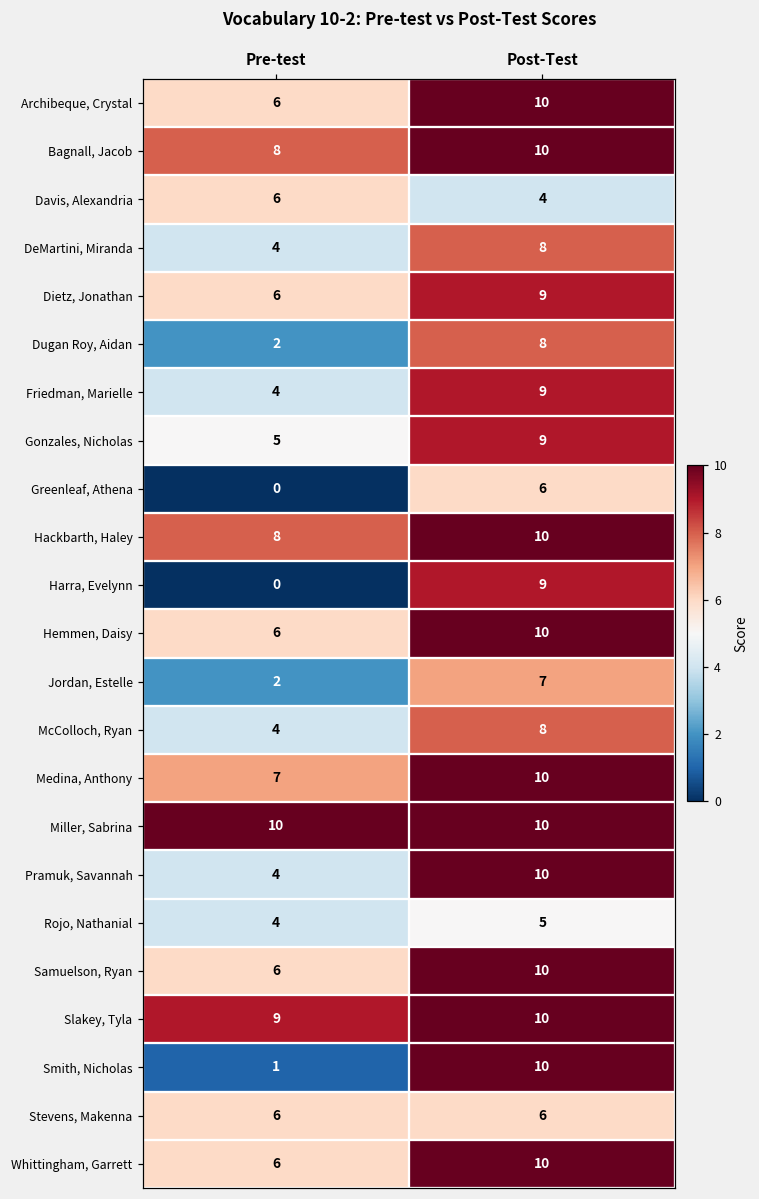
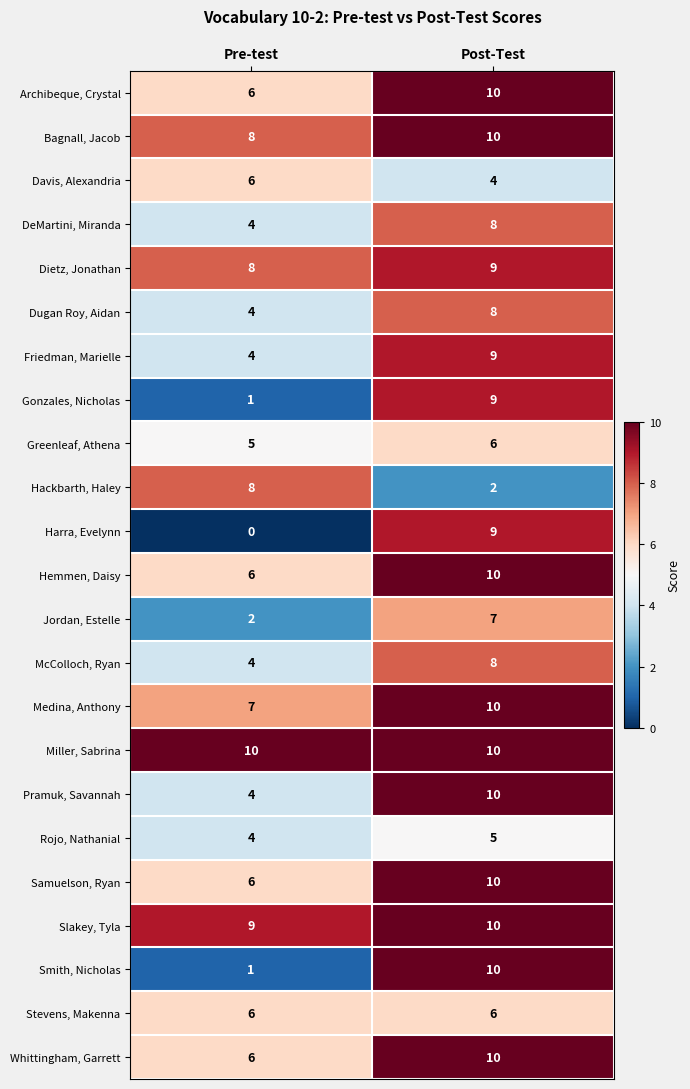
Dietz, Jonathan, Pre-test: 6 -> 8
Dugan Roy, Aidan, Pre-test: 2 -> 4
Gonzales, Nicholas, Pre-test: 5 -> 1
Greenleaf, Athena, Pre-test: 0 -> 5
Hackbarth, Haley, Post-Test: 10 -> 2
